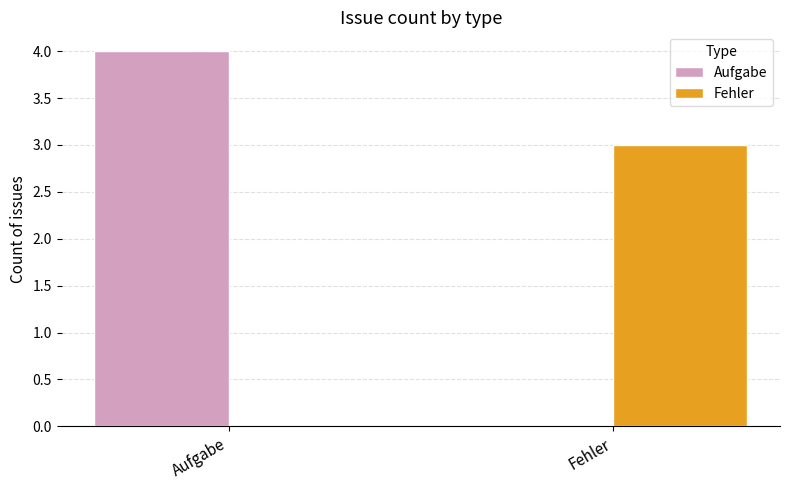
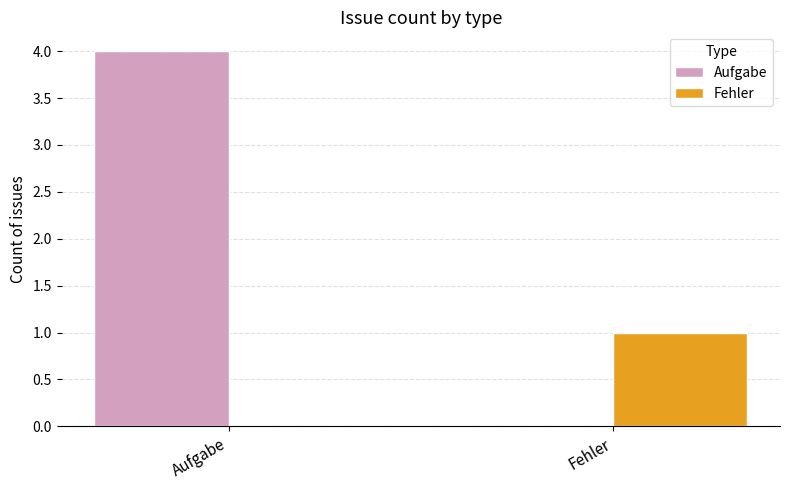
Fehler, Fehler: 3 -> 1
